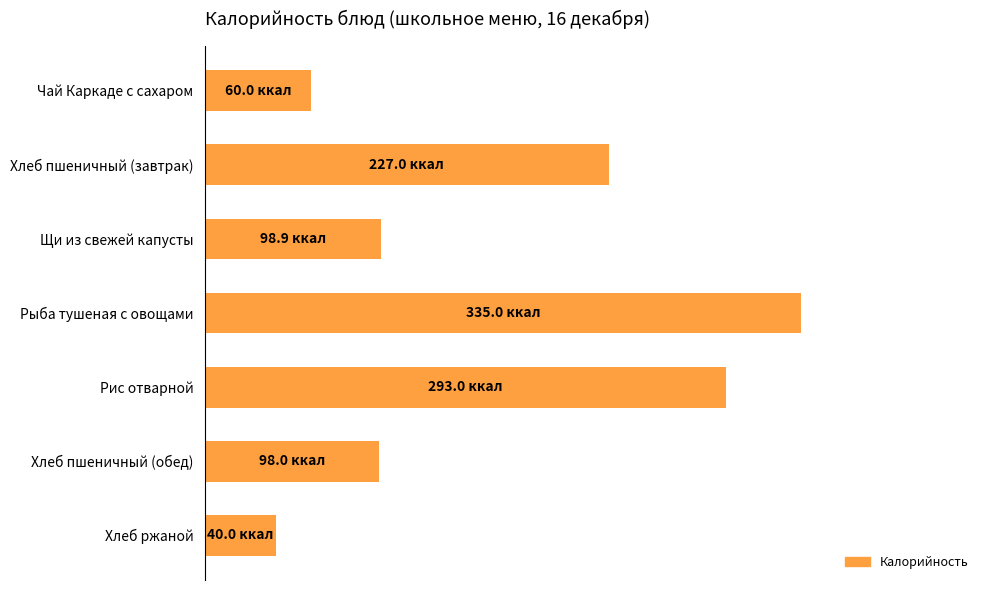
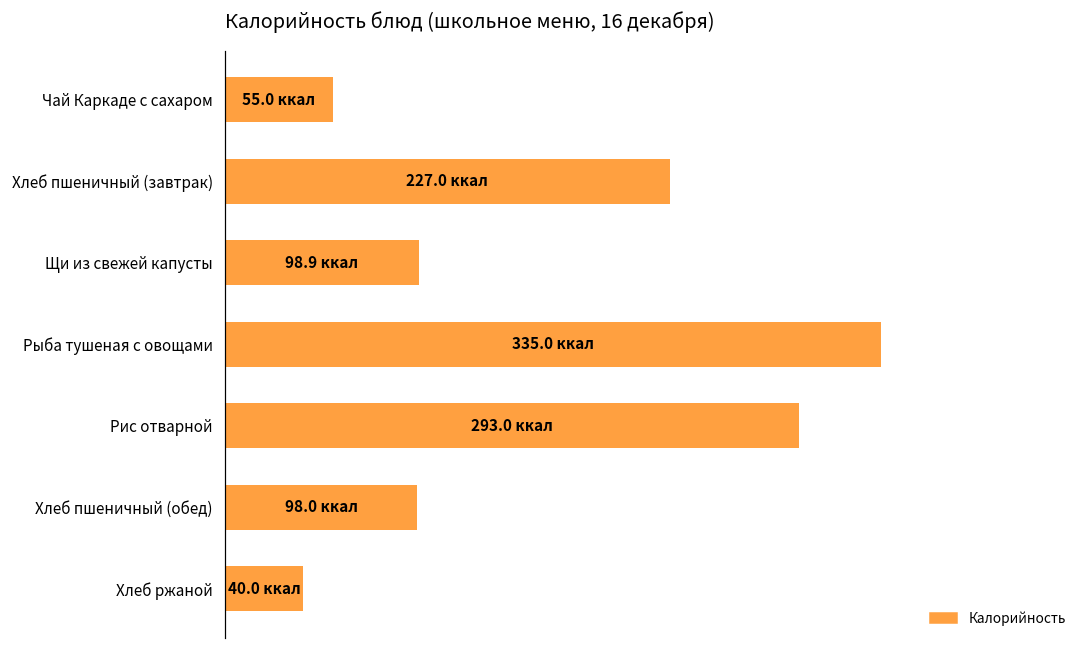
Чай Каркаде с сахаром: 60.0 -> 55.0
